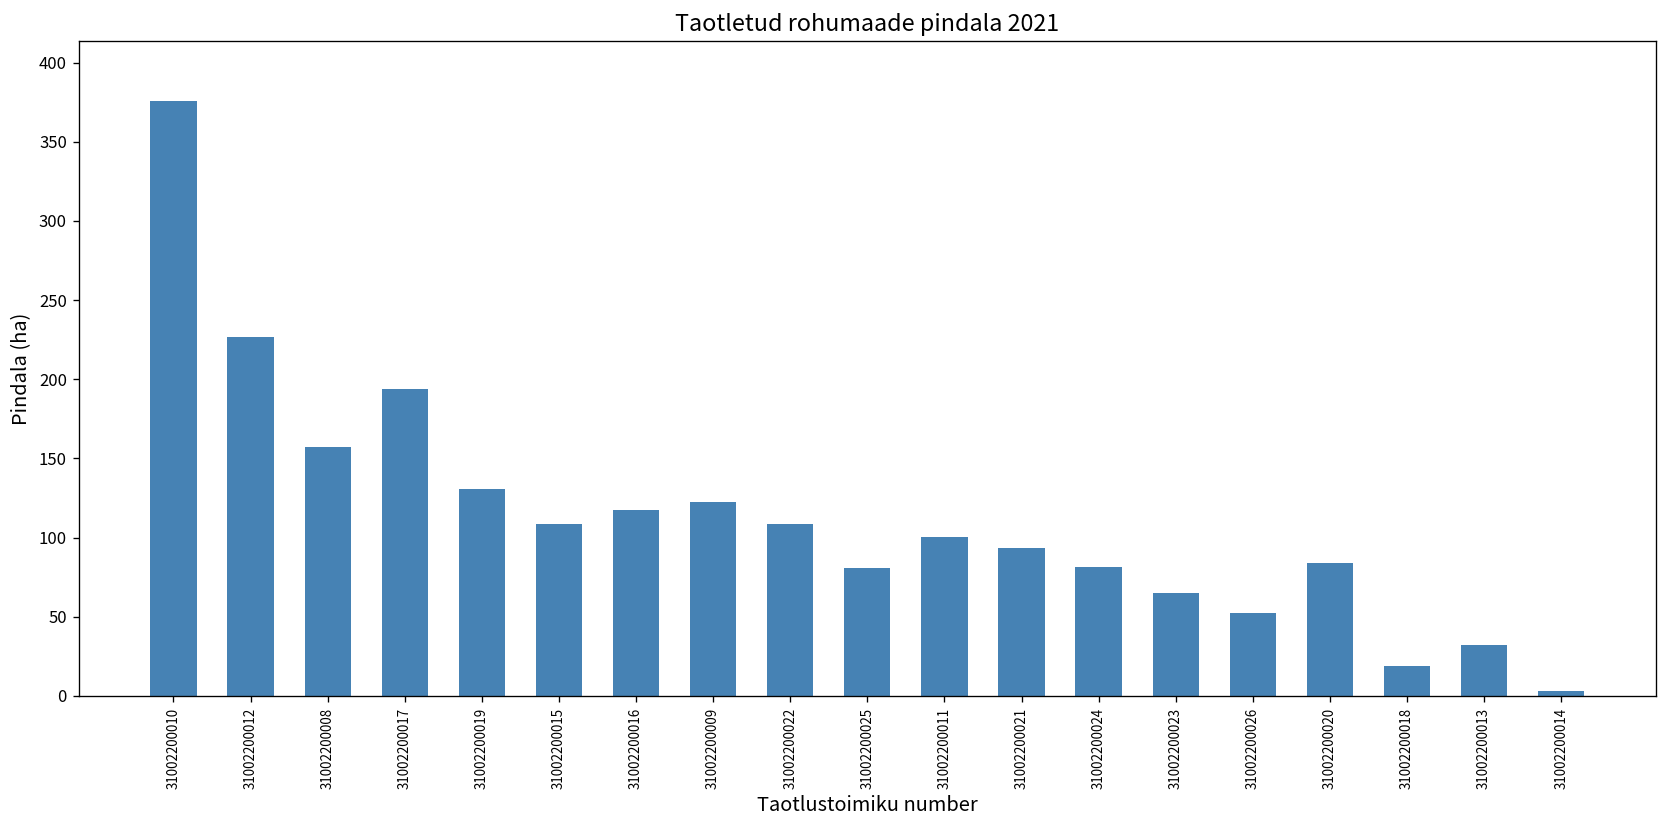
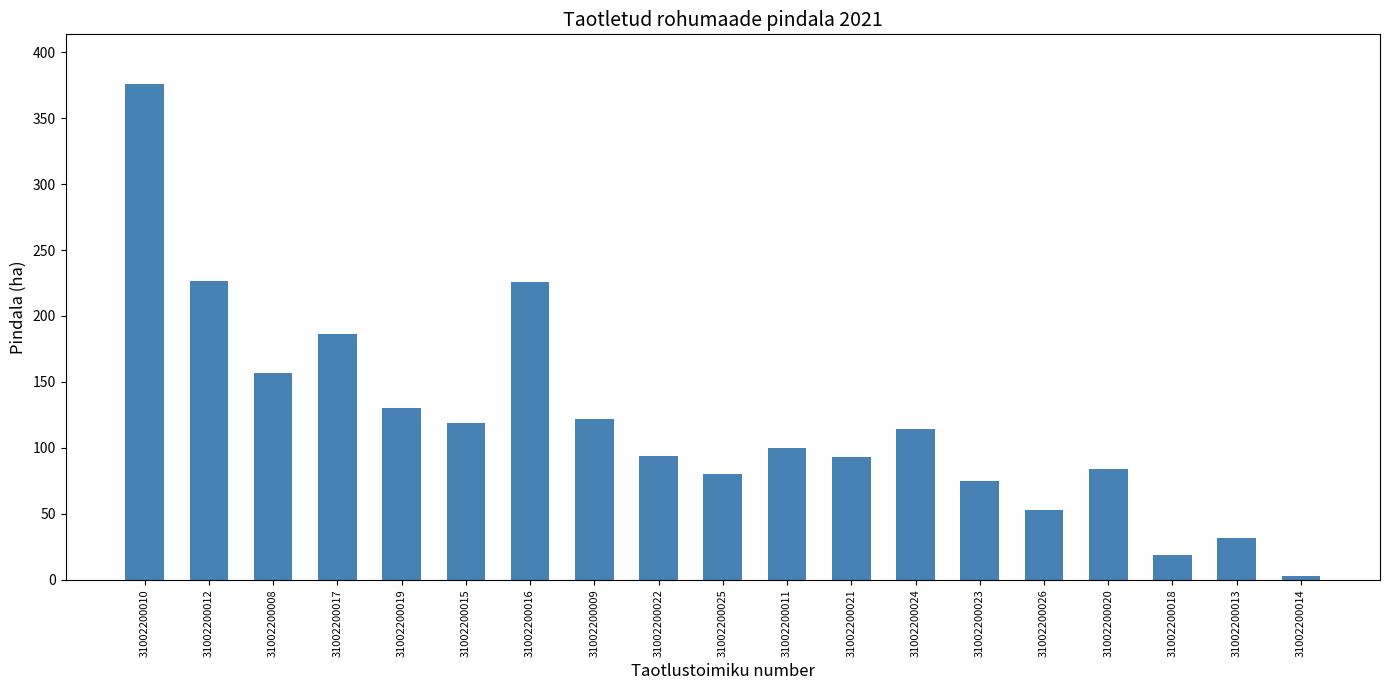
31002200017: 194 -> 187
31002200015: 109 -> 119
31002200016: 117 -> 225
31002200022: 109 -> 94
31002200024: 81 -> 114
31002200023: 65 -> 75
